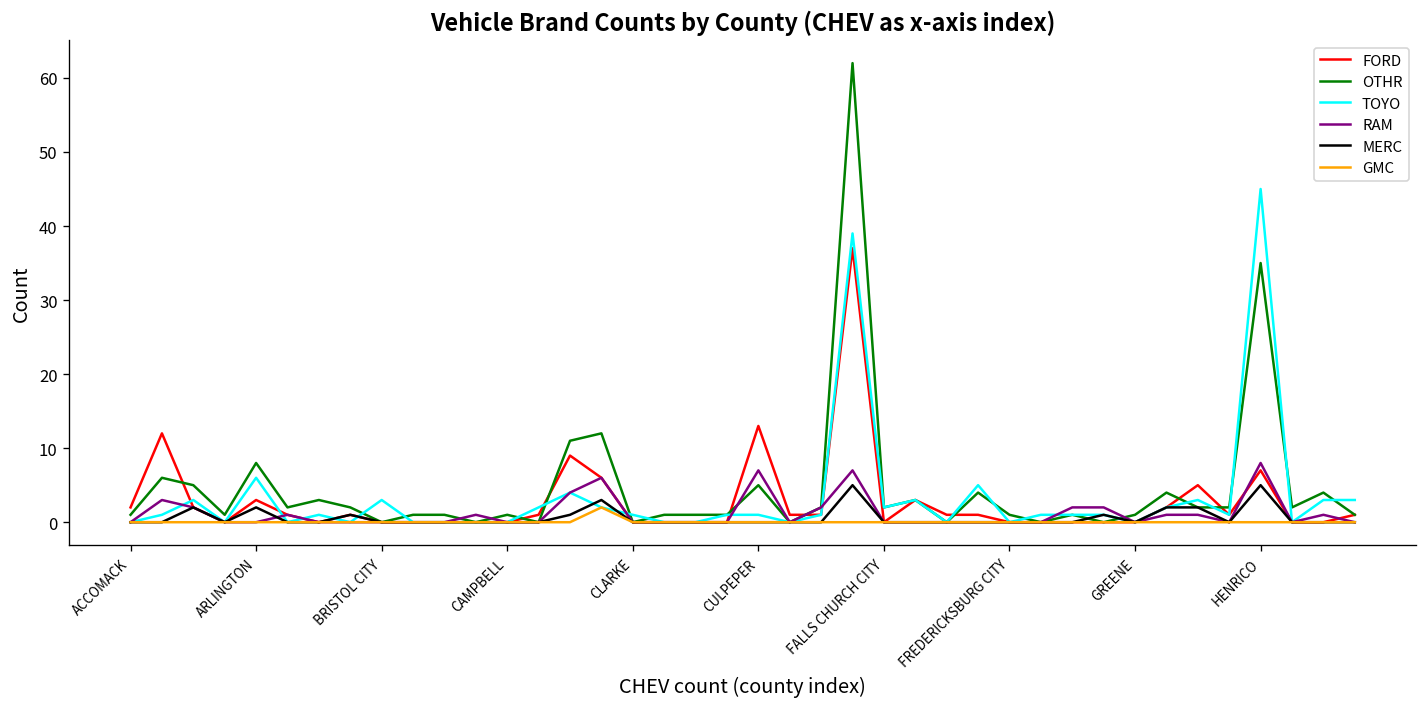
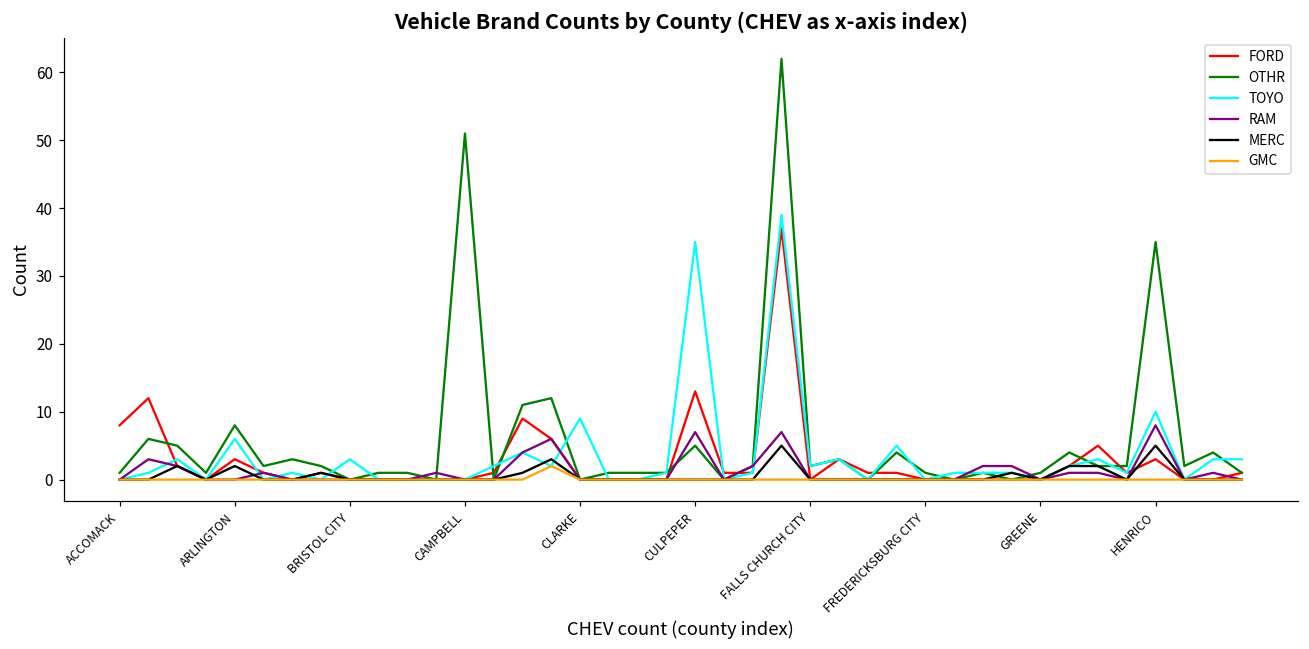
FORD, ACCOMACK: 2 -> 8
OTHR, CAMPBELL: 1 -> 51
TOYO, CLARKE: 1 -> 9
TOYO, CULPEPER: 1 -> 35
FORD, HENRICO: 7 -> 3
TOYO, HENRICO: 45 -> 10
